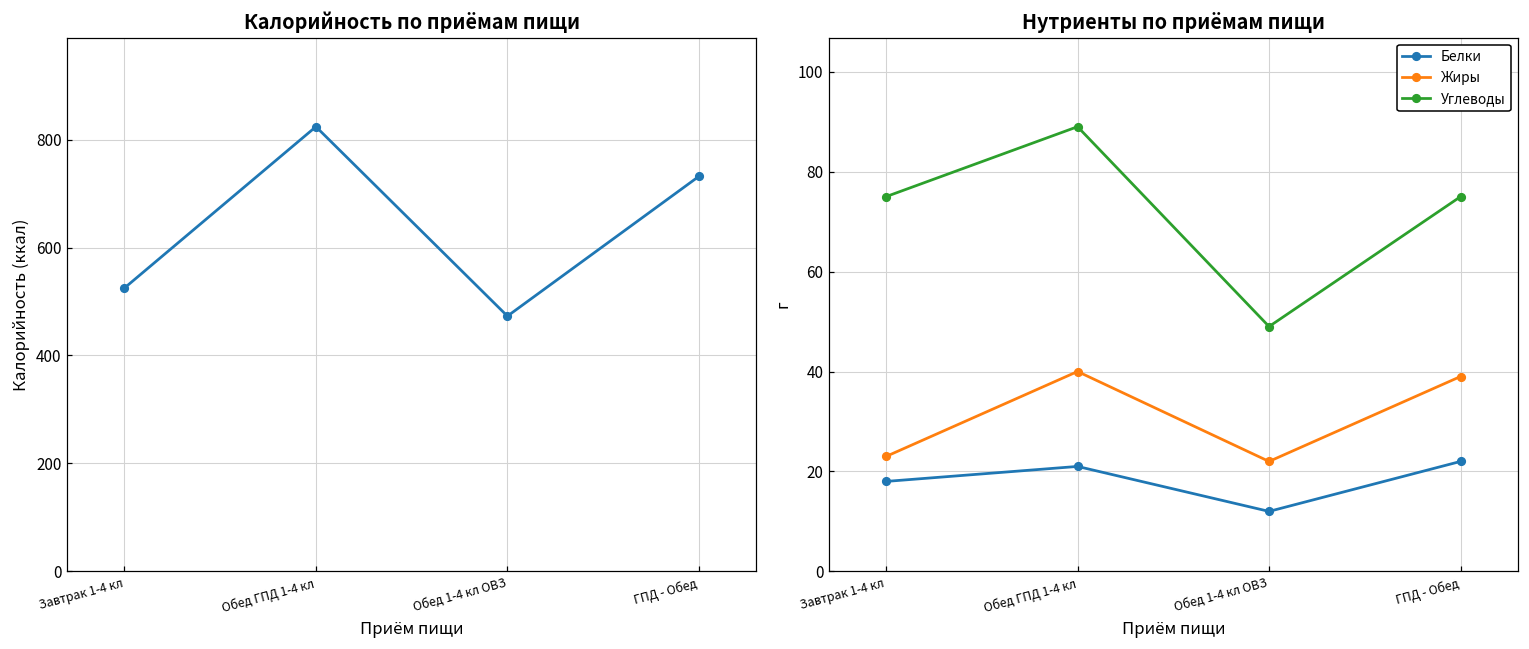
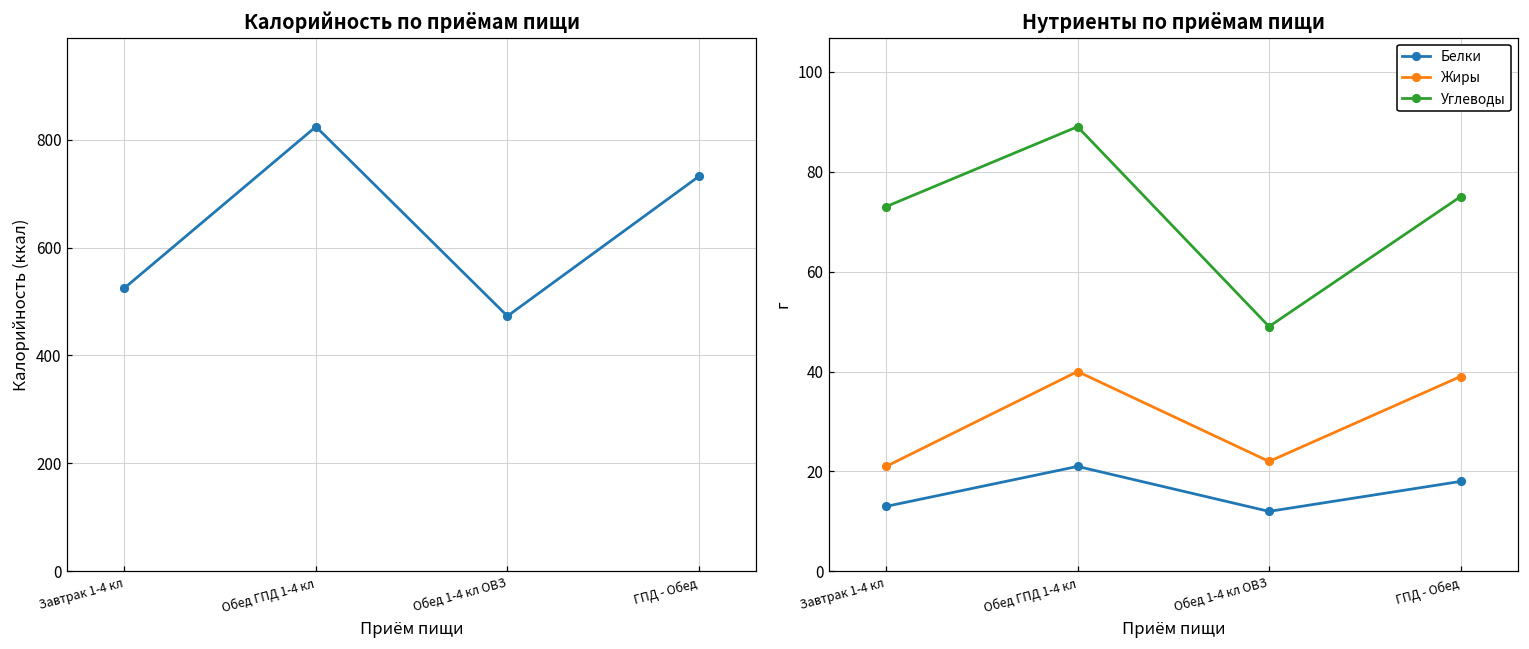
Нутриенты по приёмам пищи, Белки, Завтрак 1-4 кл: 18 -> 13
Нутриенты по приёмам пищи, Жиры, Завтрак 1-4 кл: 23 -> 21
Нутриенты по приёмам пищи, Углеводы, Завтрак 1-4 кл: 75 -> 73
Нутриенты по приёмам пищи, Белки, ГПД - Обед: 22 -> 18
